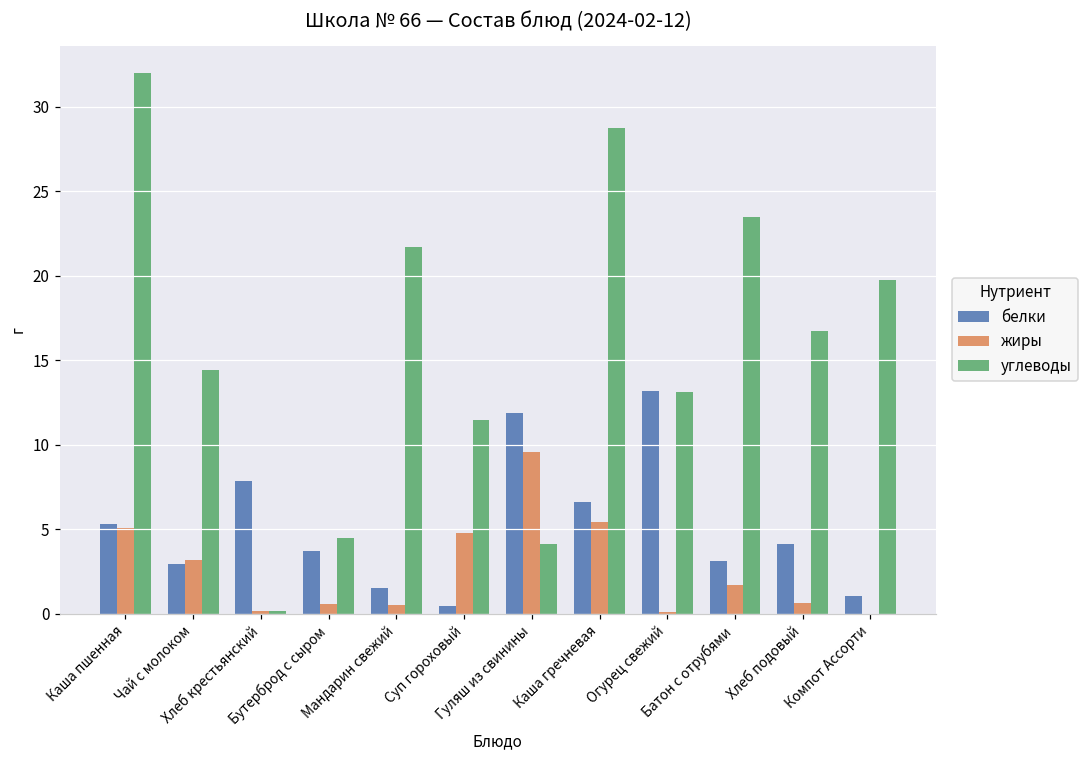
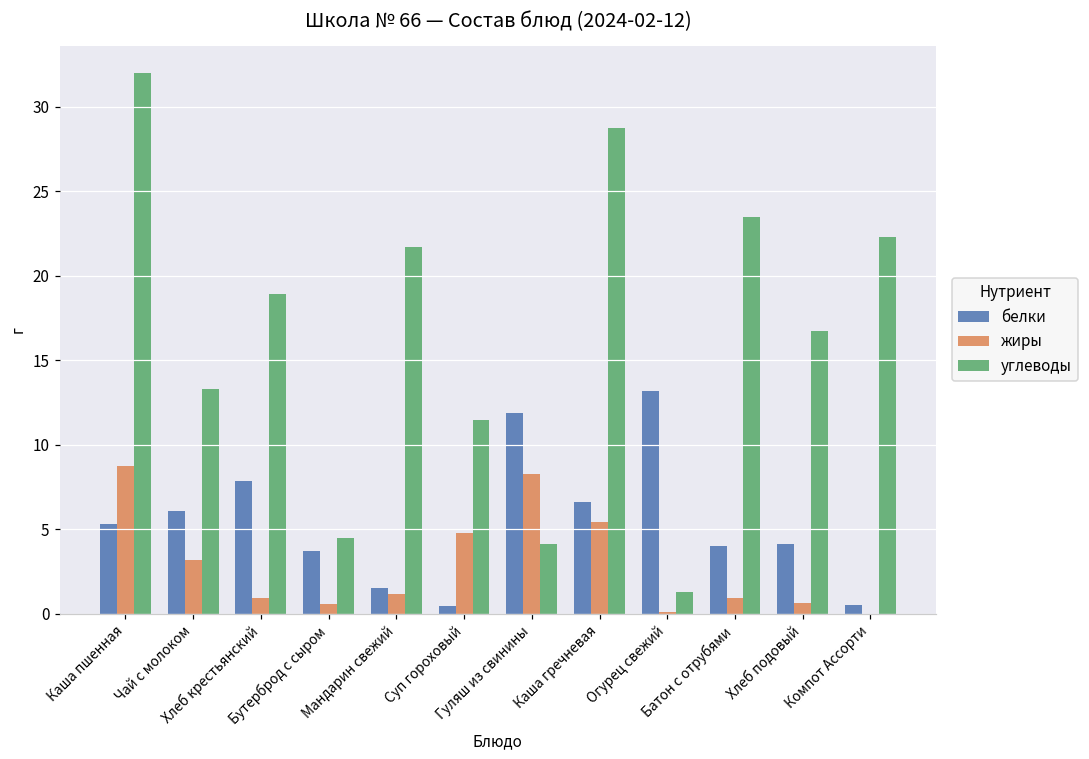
жиры, Каша пшенная: 5.1 -> 8.8
белки, Чай с молоком: 2.9 -> 6.1
углеводы, Чай с молоком: 14.4 -> 13.3
жиры, Хлеб крестьянский: 0.2 -> 0.9
углеводы, Хлеб крестьянский: 0.1 -> 18.9
жиры, Мандарин свежий: 0.5 -> 1.2
жиры, Гуляш из свинины: 9.6 -> 8.3
углеводы, Огурец свежий: 13.1 -> 1.3
белки, Батон с отрубями: 3.1 -> 4.0
жиры, Батон с отрубями: 1.7 -> 0.9
белки, Компот Ассорти: 1.0 -> 0.5
углеводы, Компот Ассорти: 19.8 -> 22.3
